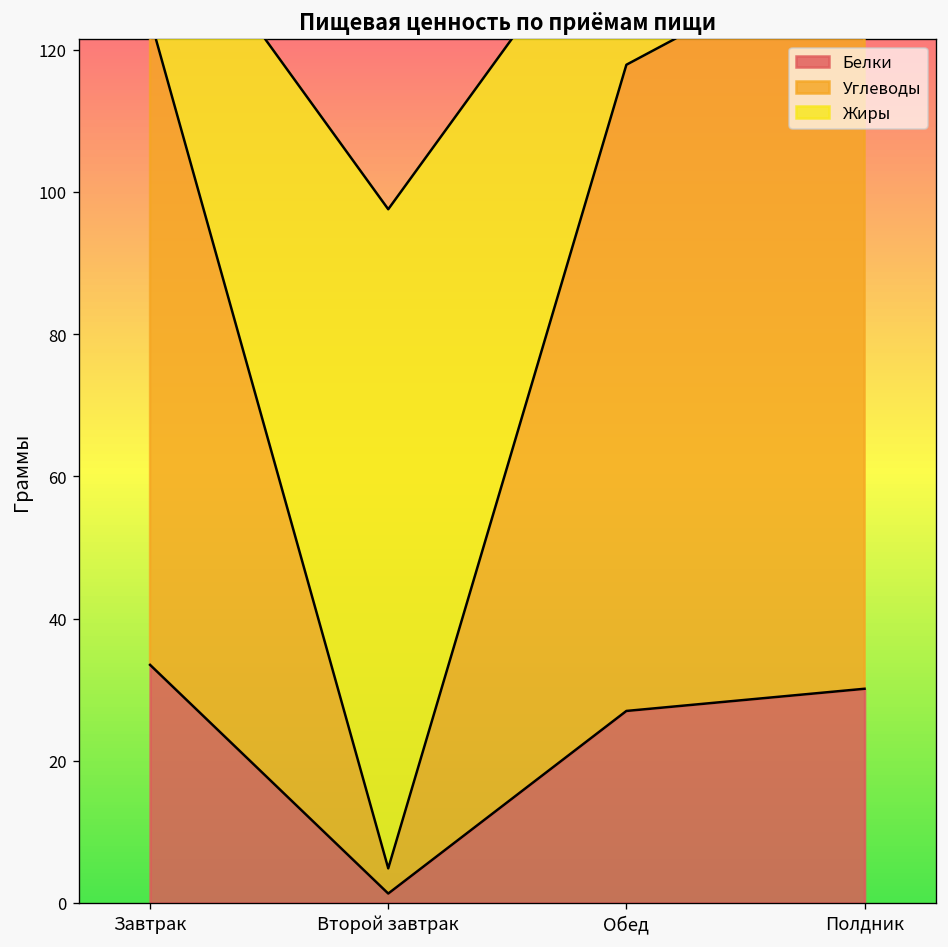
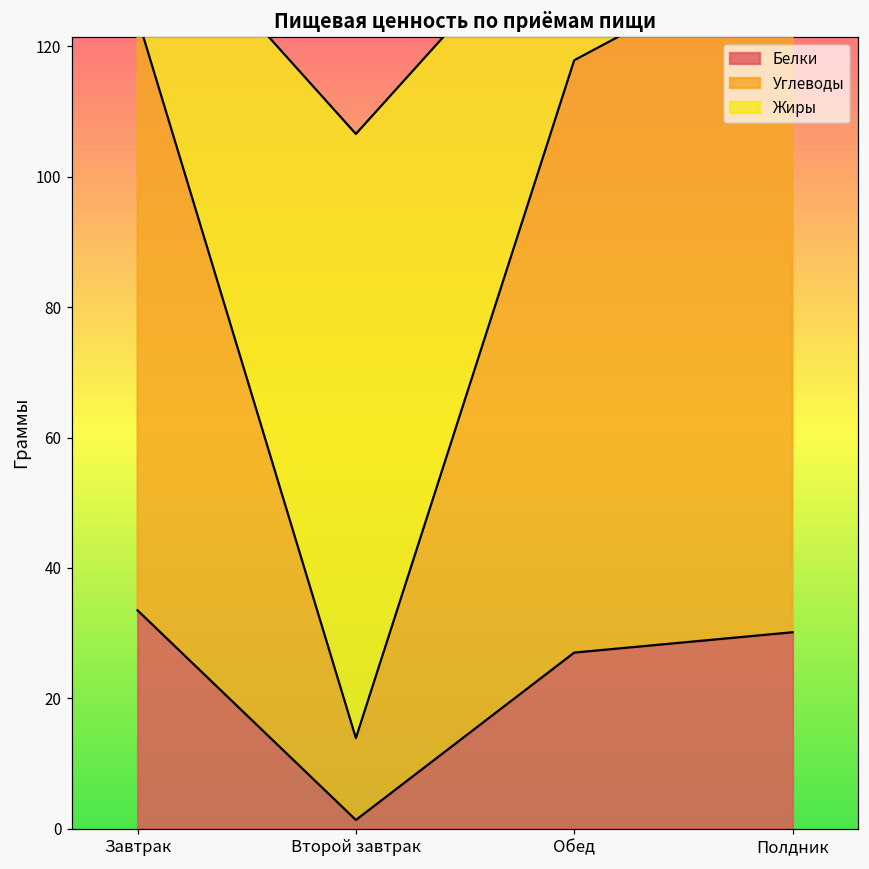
Углеводы, Второй завтрак: 4 -> 13
